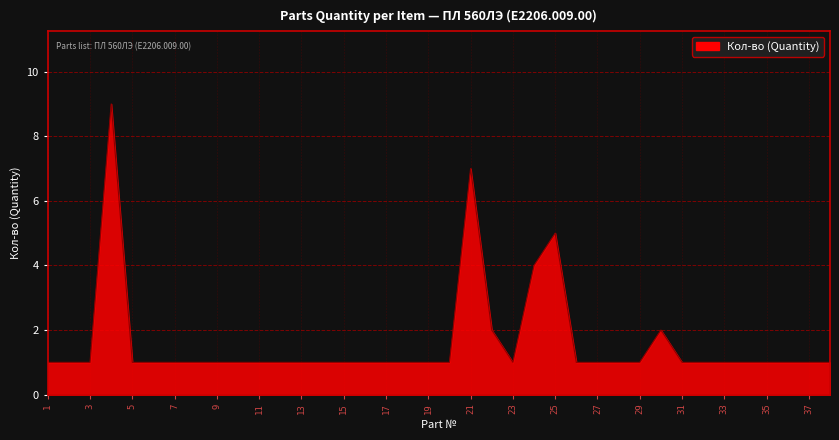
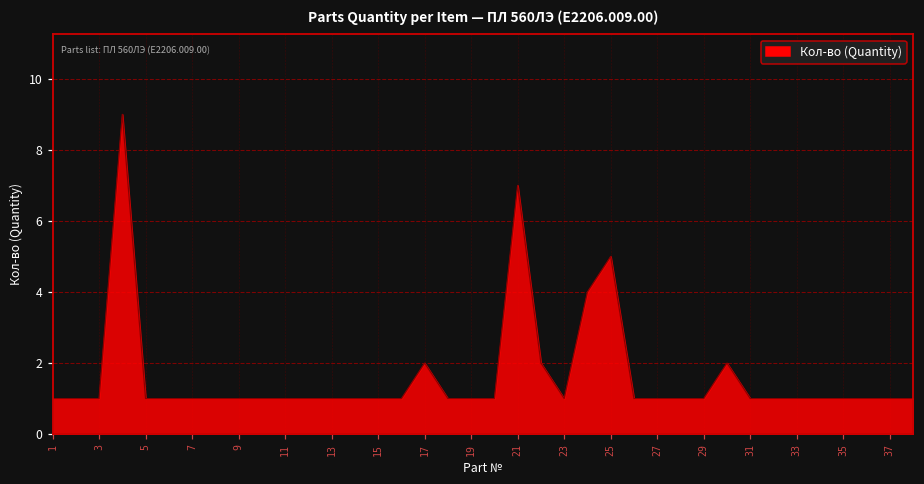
17: 1 -> 2
